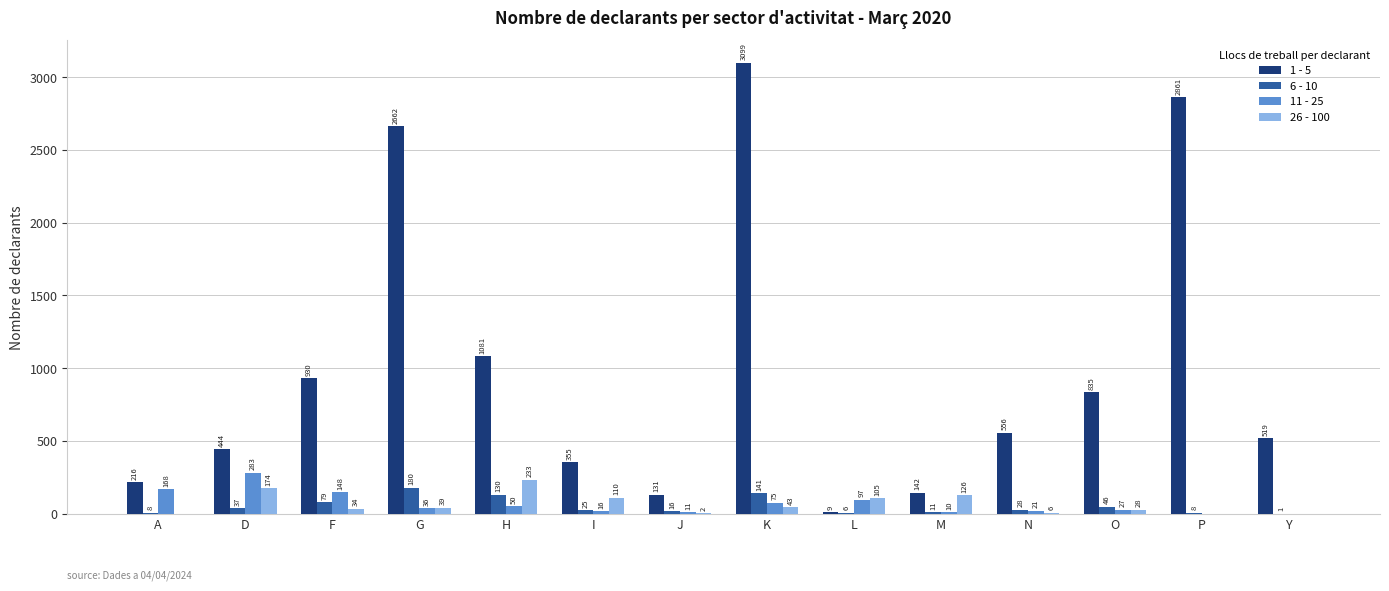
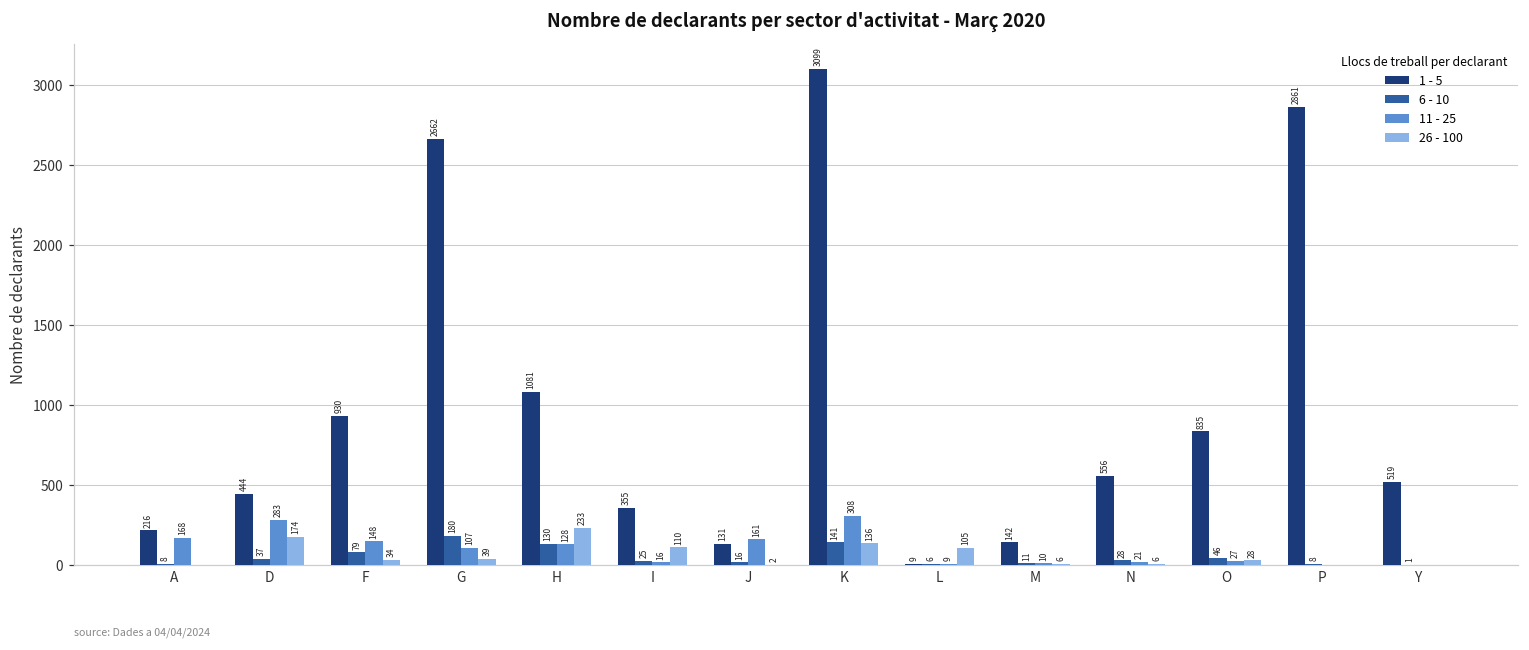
11 - 25, G: 36 -> 107
11 - 25, H: 50 -> 128
11 - 25, J: 11 -> 161
11 - 25, K: 75 -> 308
26 - 100, K: 43 -> 136
11 - 25, L: 97 -> 9
26 - 100, M: 126 -> 6
